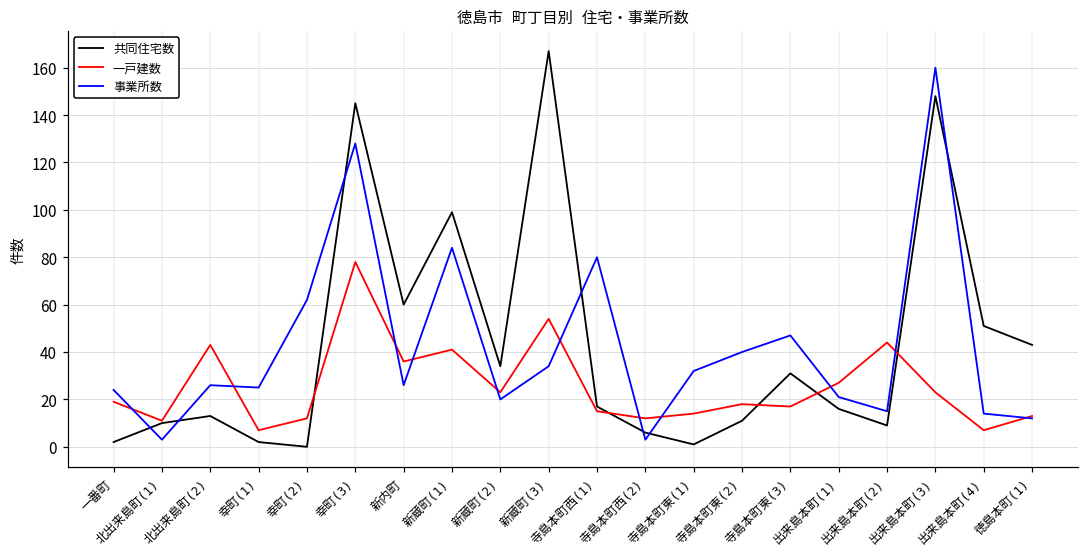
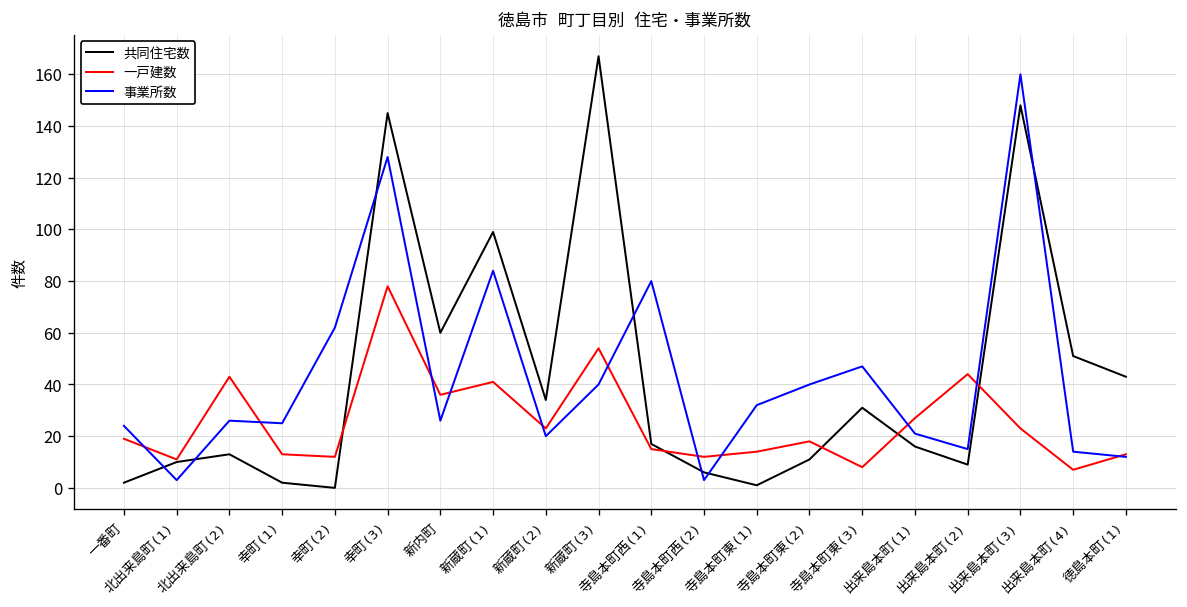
一戸建数, 幸町(1): 7 -> 13
事業所数, 新蔵町(3): 34 -> 40
一戸建数, 寺島本町東(3): 17 -> 8
